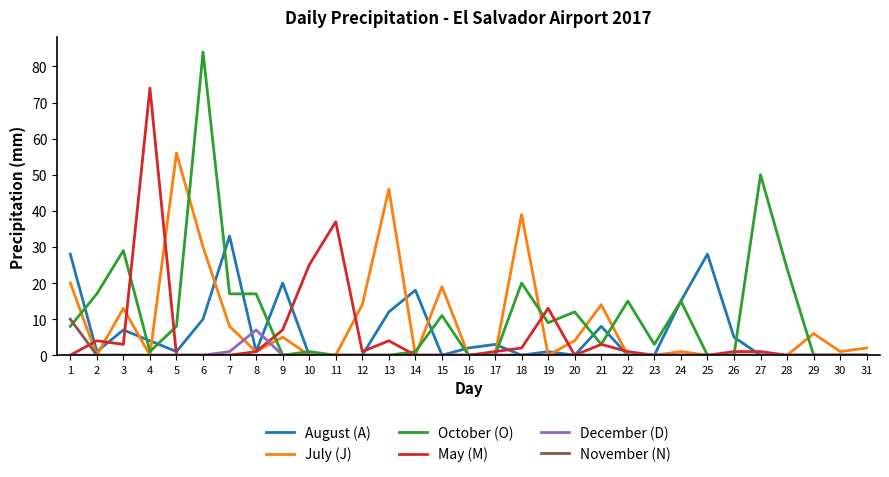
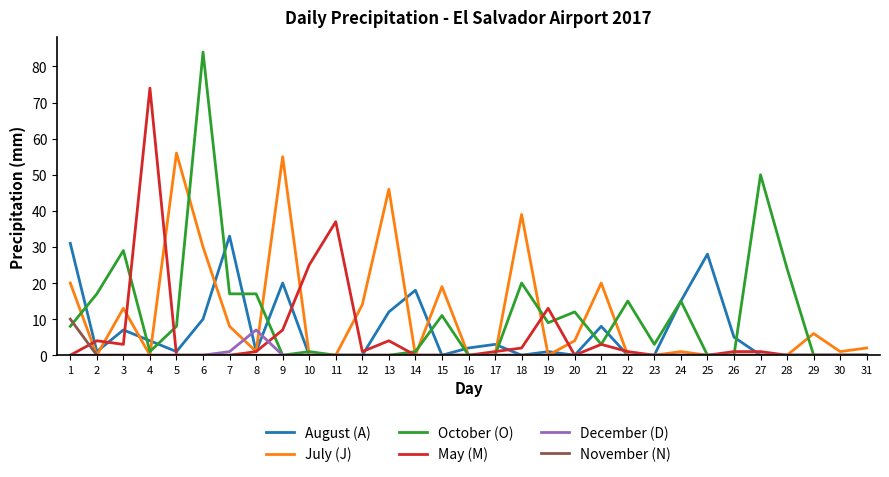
August (A), 1: 28 -> 31
July (J), 9: 5 -> 55
July (J), 21: 14 -> 20
